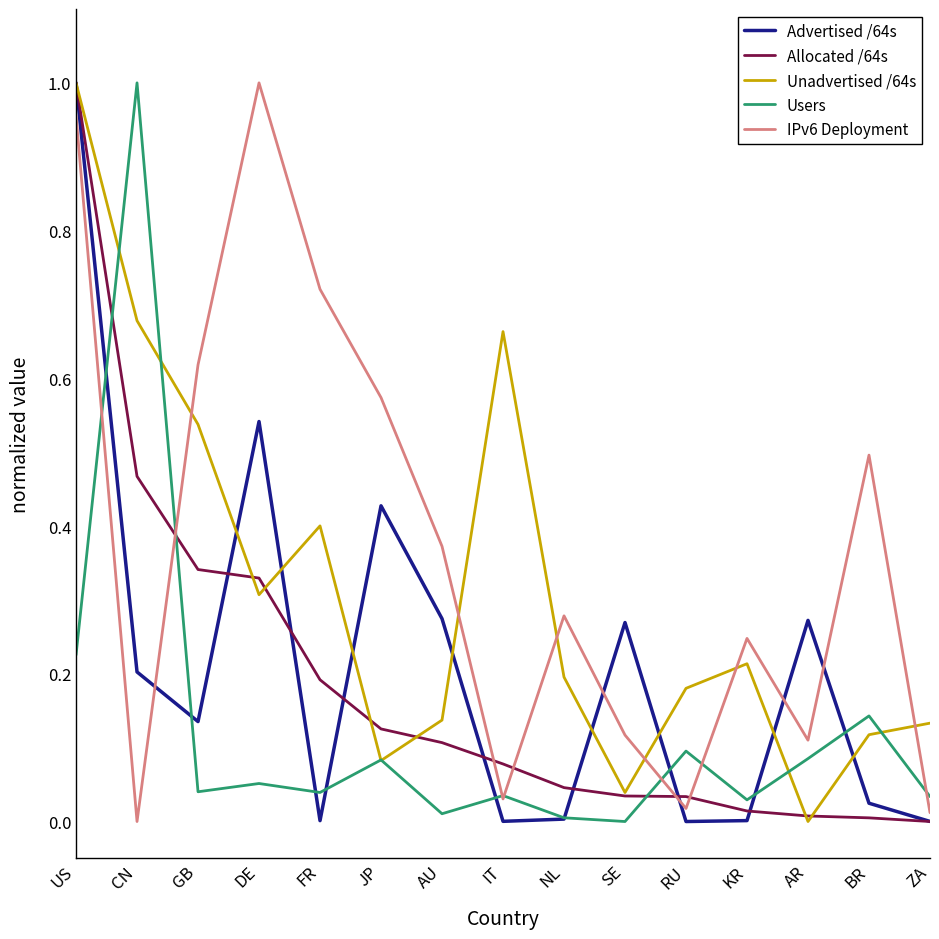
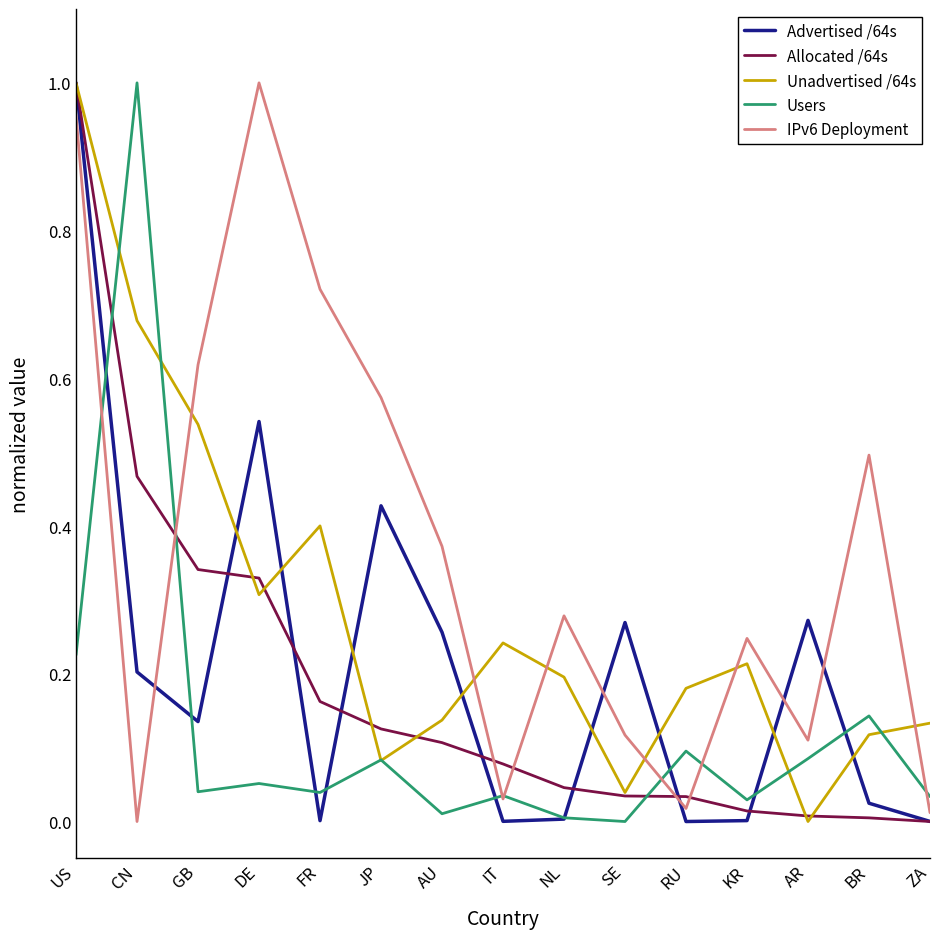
Allocated /64s, FR: 0.19 -> 0.16
Advertised /64s, AU: 0.27 -> 0.26
Unadvertised /64s, IT: 0.66 -> 0.24
